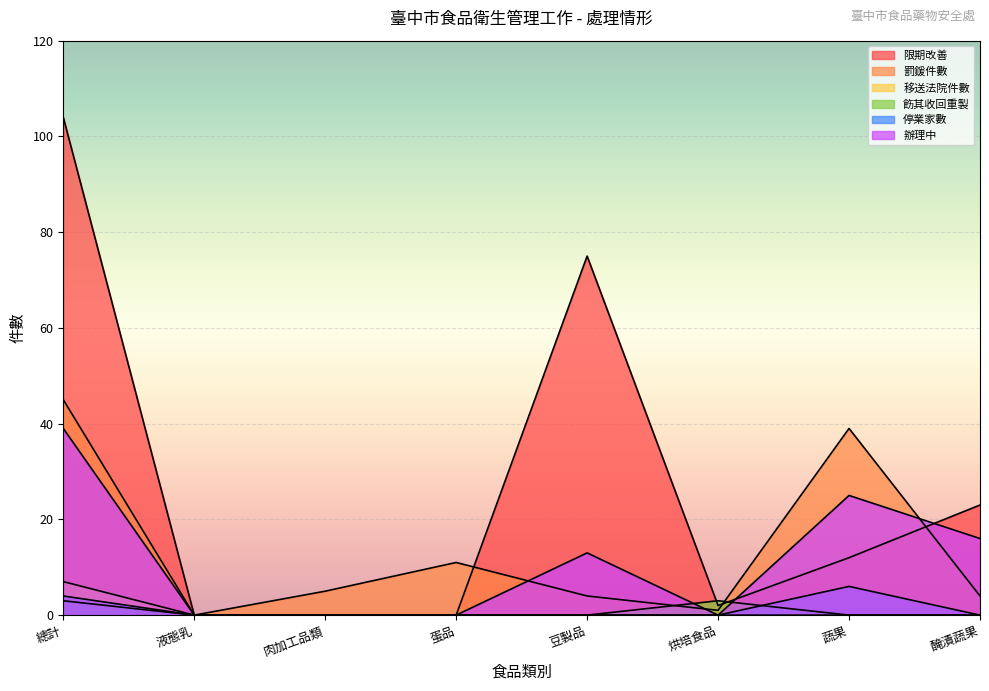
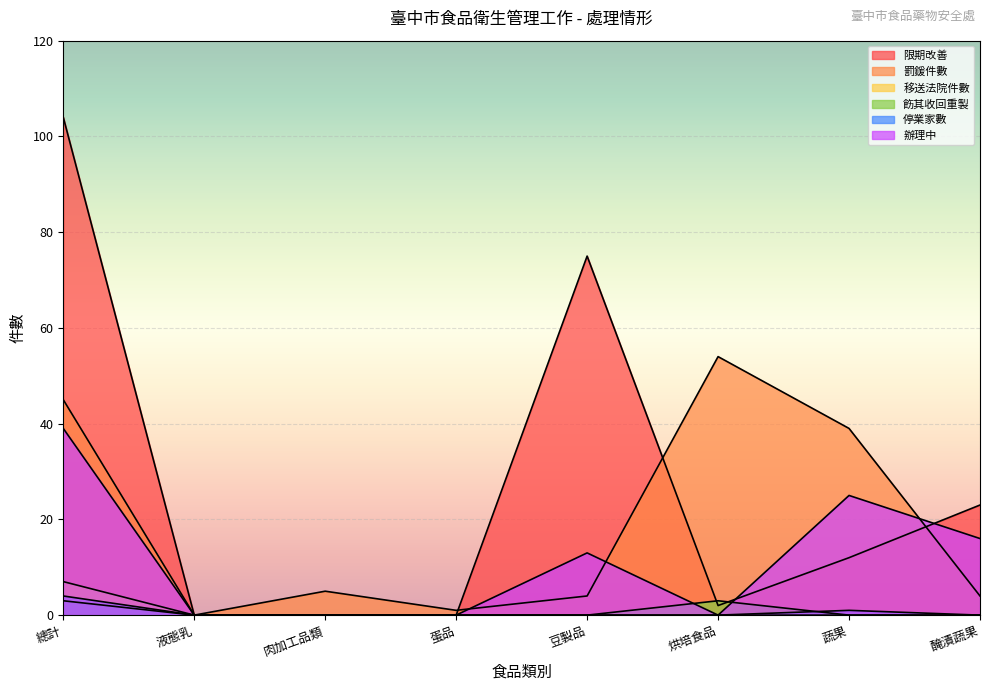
罰鍰件數, 蛋品: 11 -> 1
罰鍰件數, 烘培食品: 1 -> 54
停業家數, 蔬果: 6 -> 1
